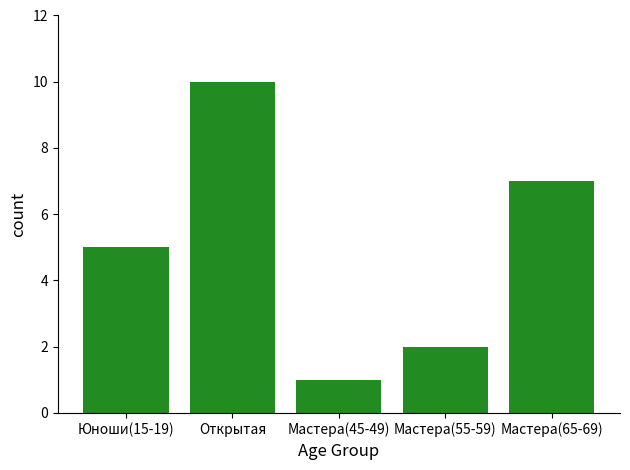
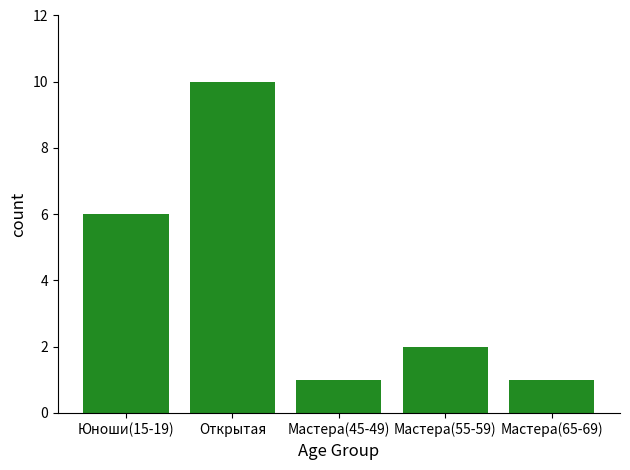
Юноши(15-19): 5 -> 6
Мастера(65-69): 7 -> 1
